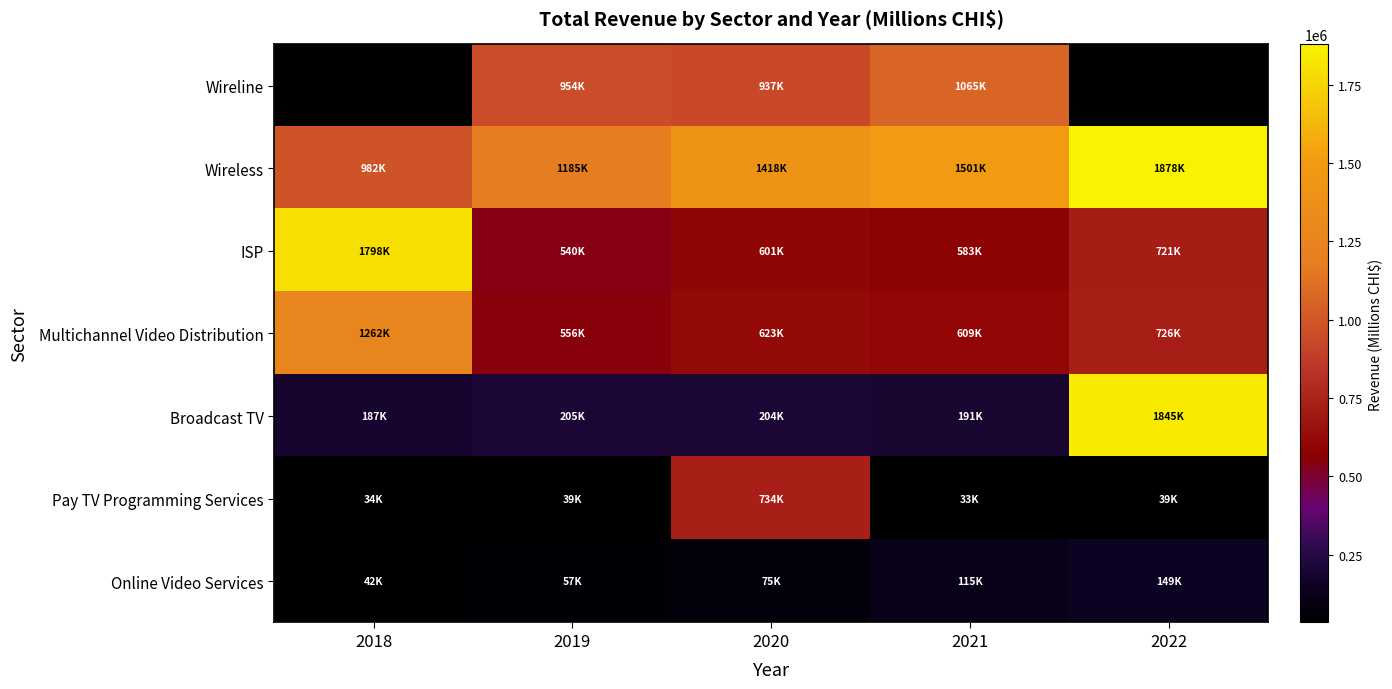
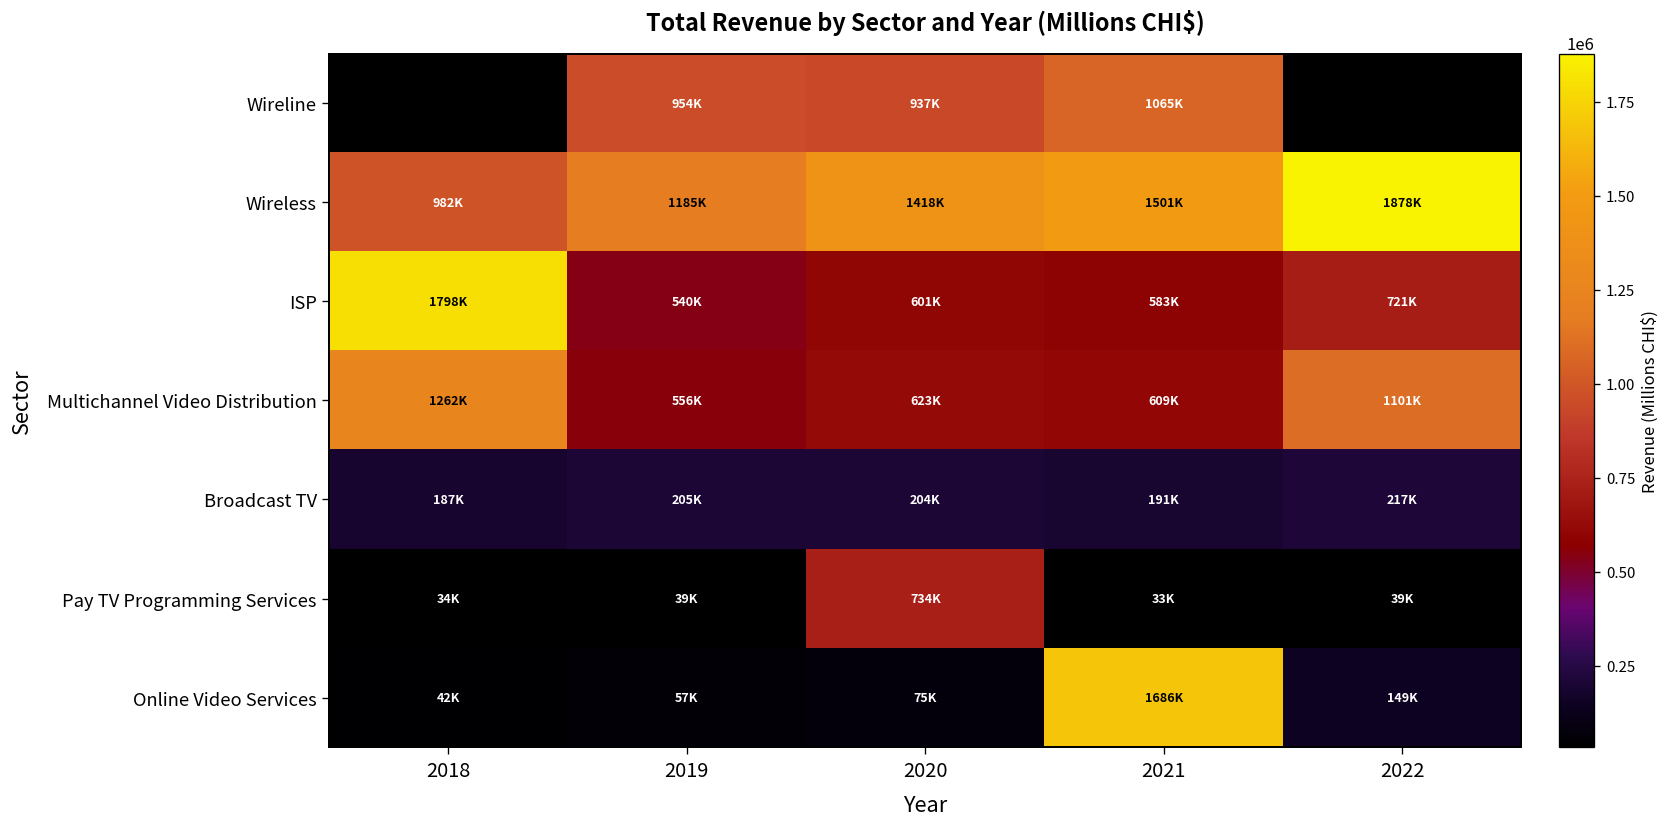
Multichannel Video Distribution, 2022: 726K -> 1101K
Broadcast TV, 2022: 1845K -> 217K
Online Video Services, 2021: 115K -> 1686K
